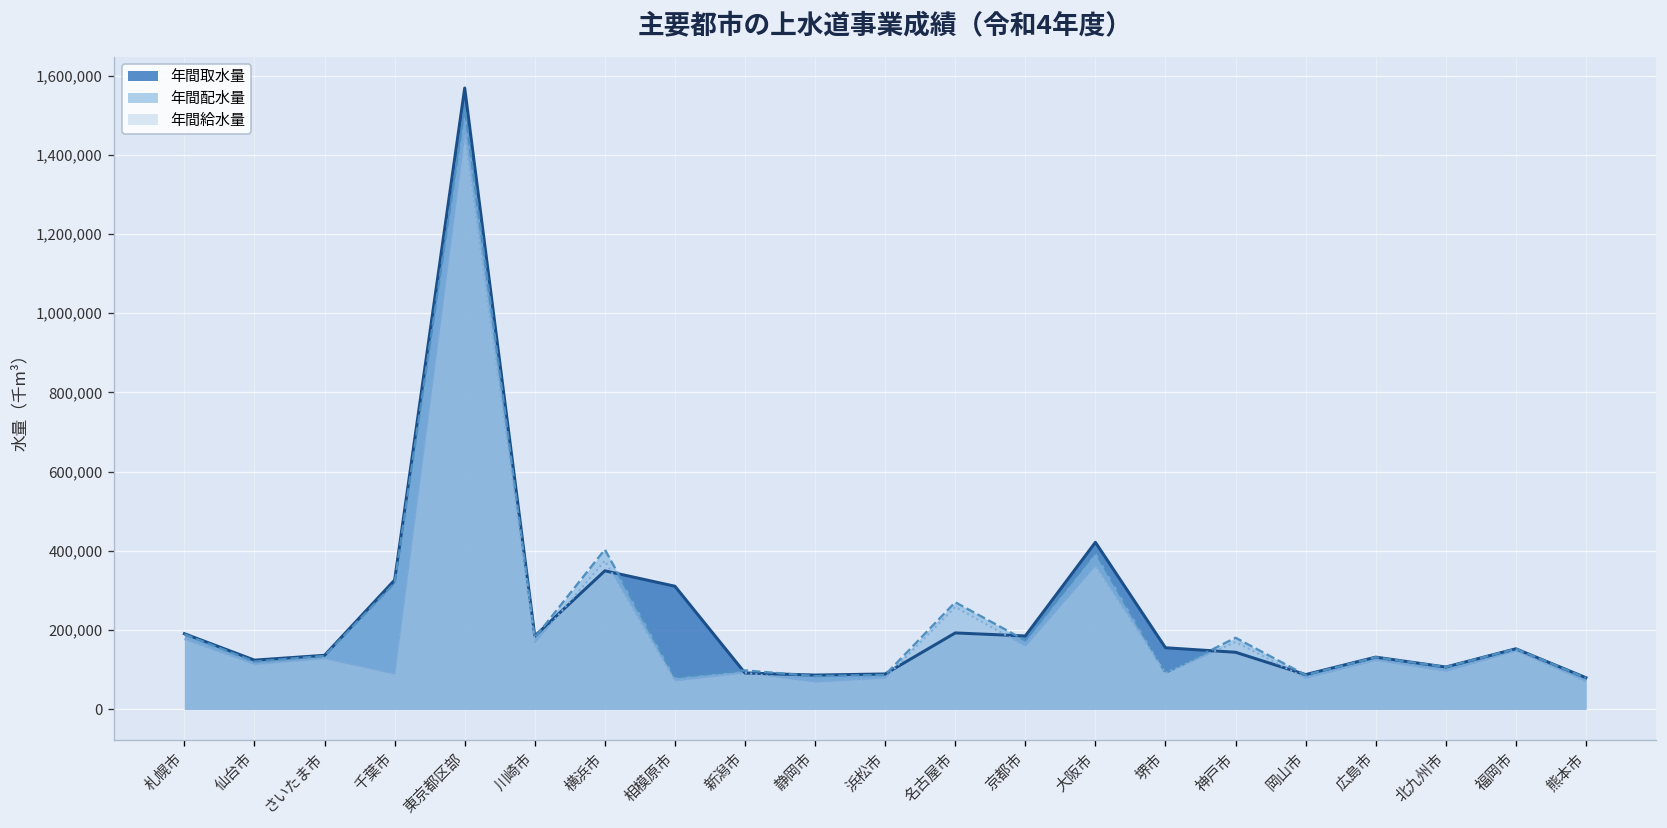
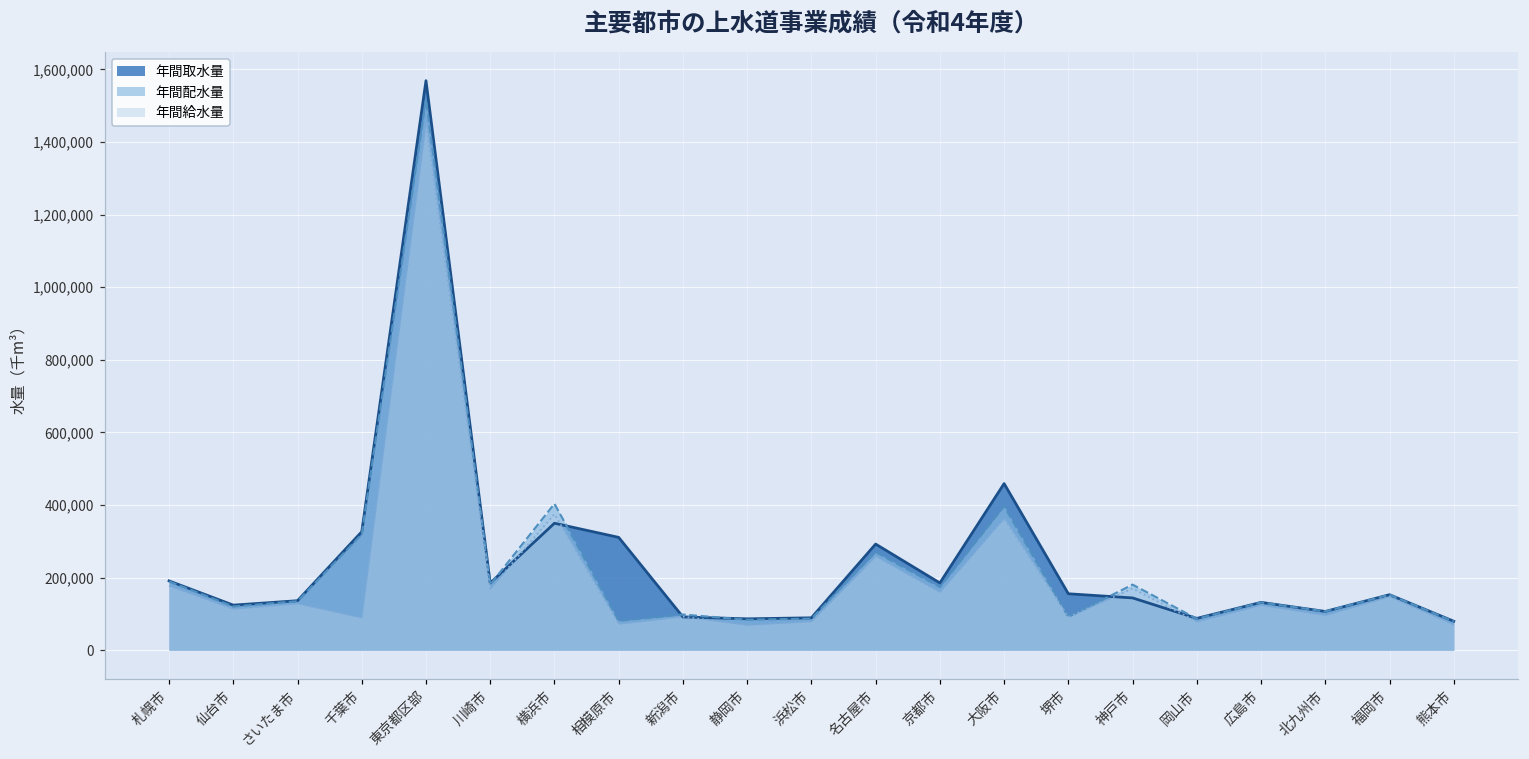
年間取水量, 名古屋市: 190,000 -> 290,000
年間取水量, 大阪市: 420,000 -> 460,000
